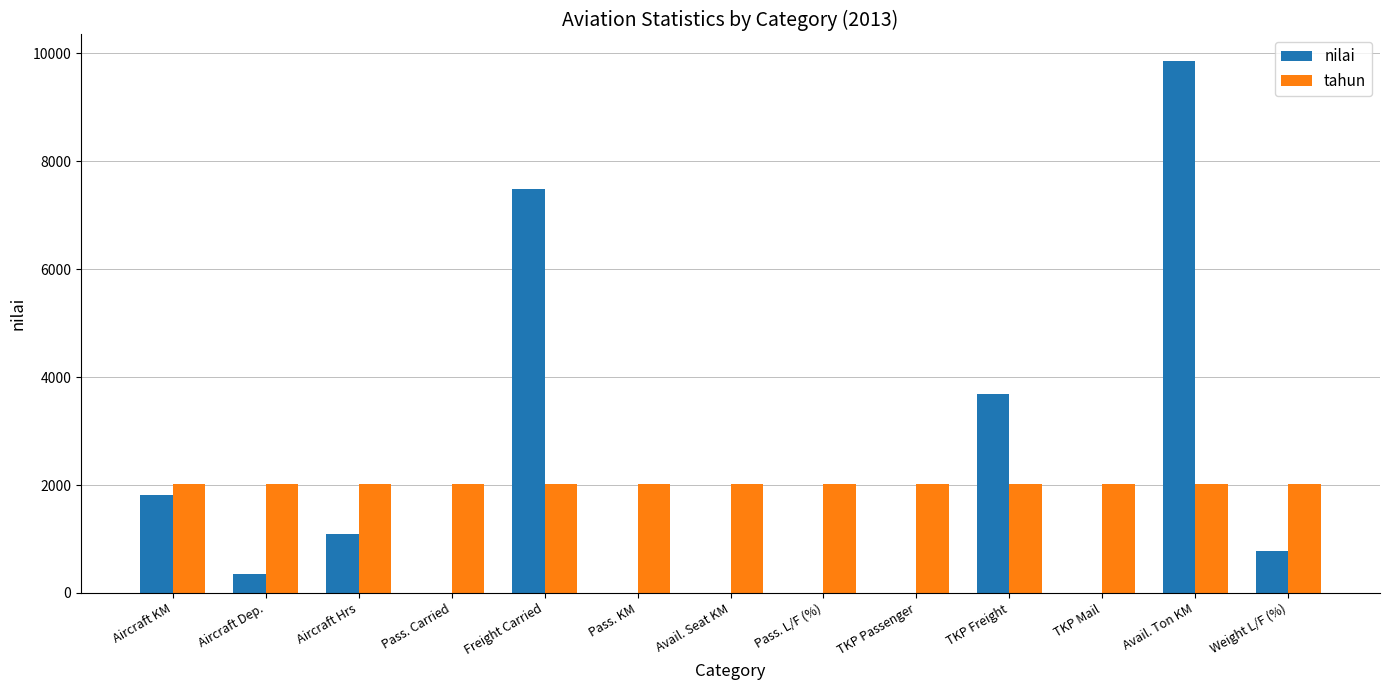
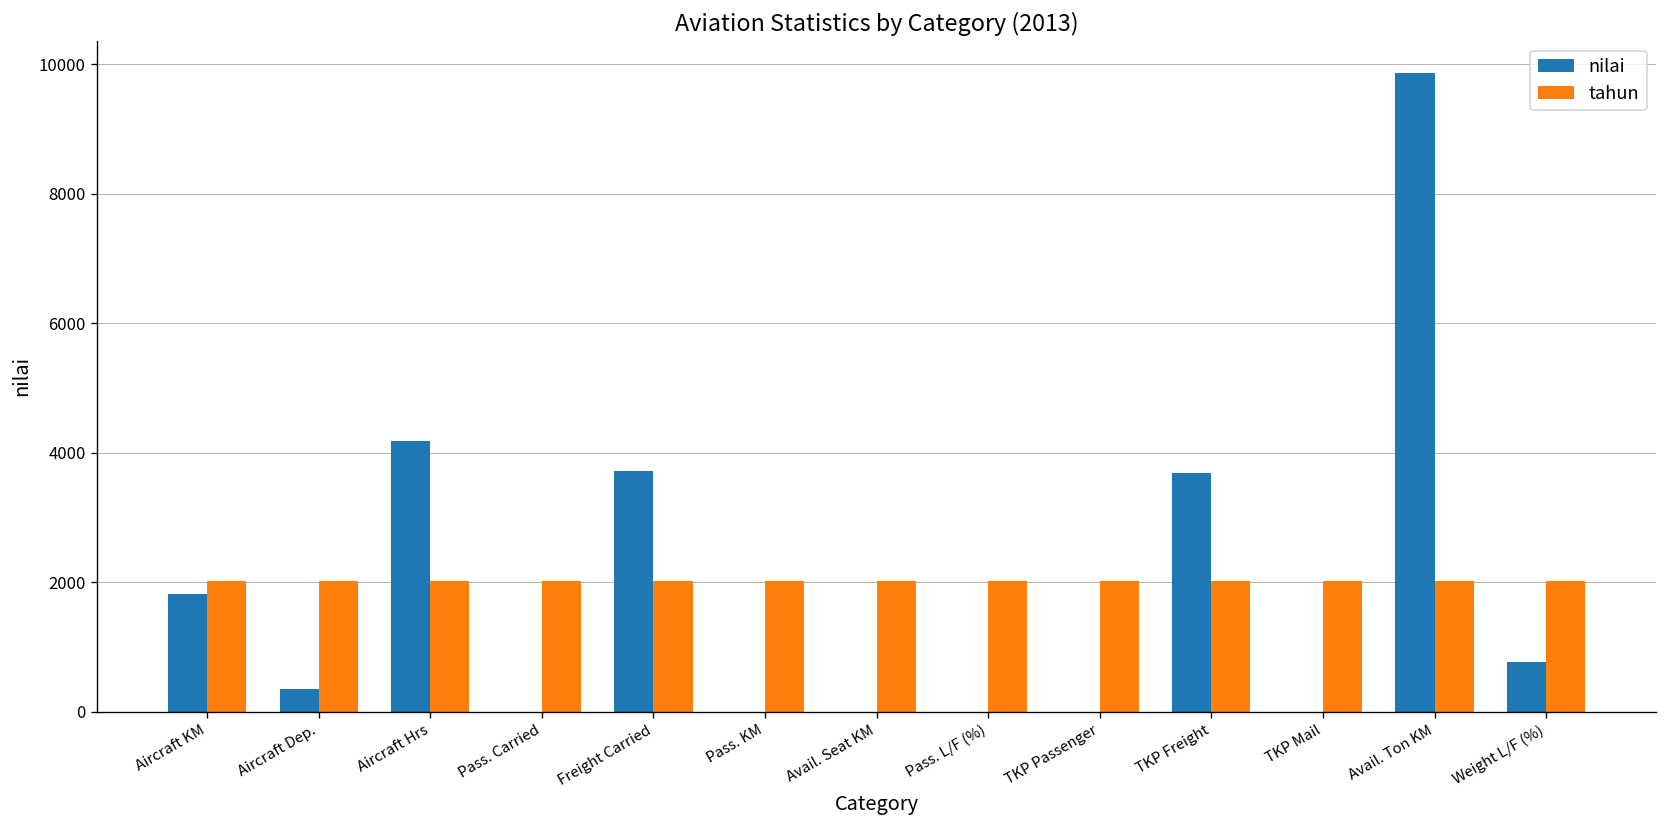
nilai, Aircraft Hrs: 1100 -> 4200
nilai, Freight Carried: 7500 -> 3700
